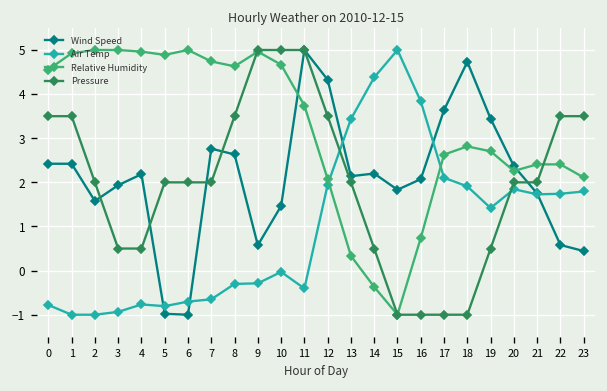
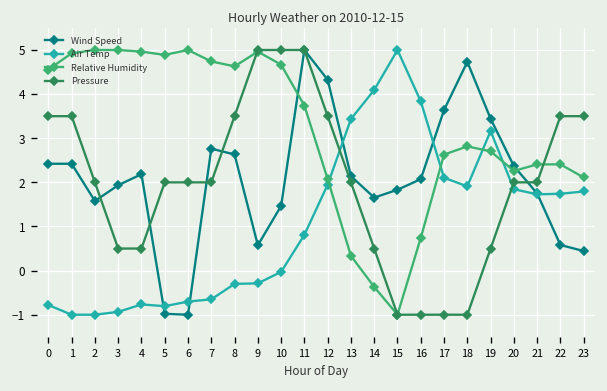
Air Temp, 11: -0.4 -> 0.8
Wind Speed, 14: 2.2 -> 1.7
Air Temp, 14: 4.4 -> 4.1
Air Temp, 19: 1.4 -> 3.2
